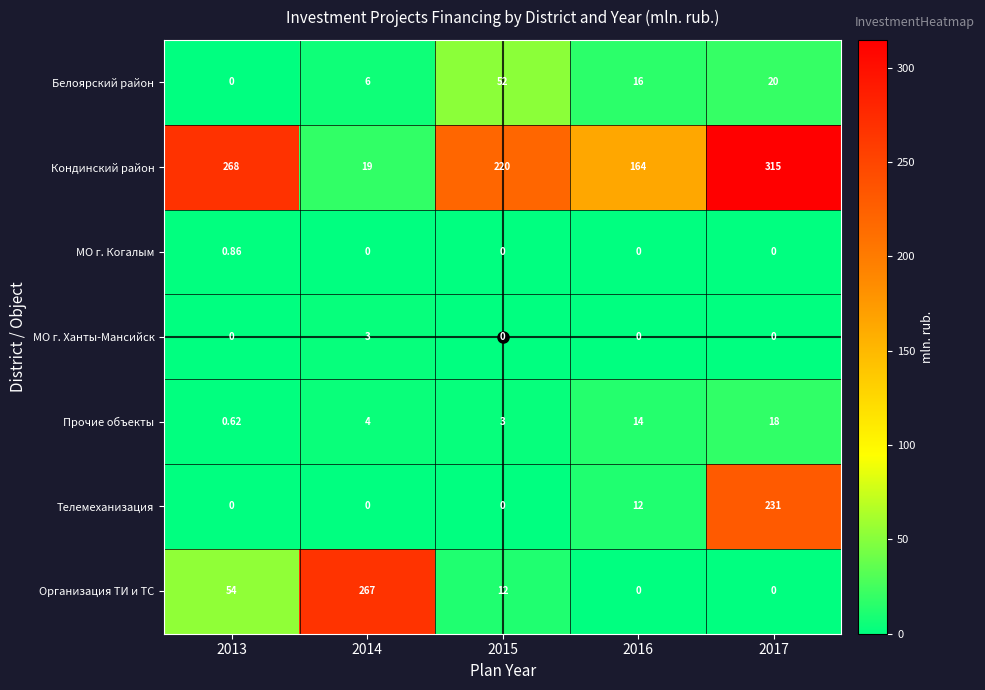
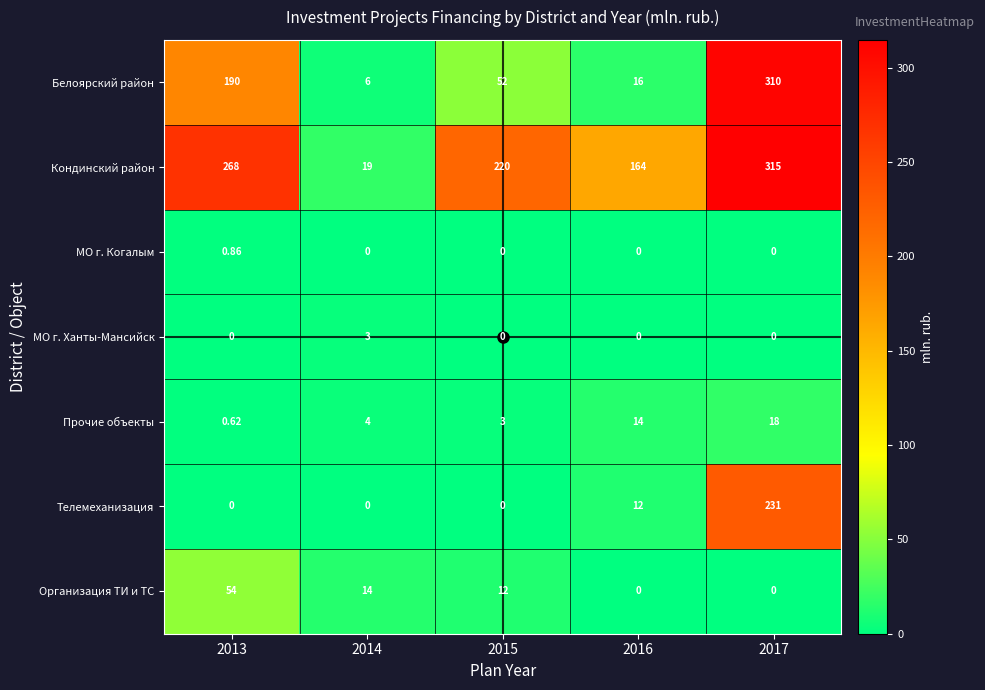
Белоярский район, 2013: 0 -> 190
Белоярский район, 2017: 20 -> 310
Организация ТИ и ТС, 2014: 267 -> 14
